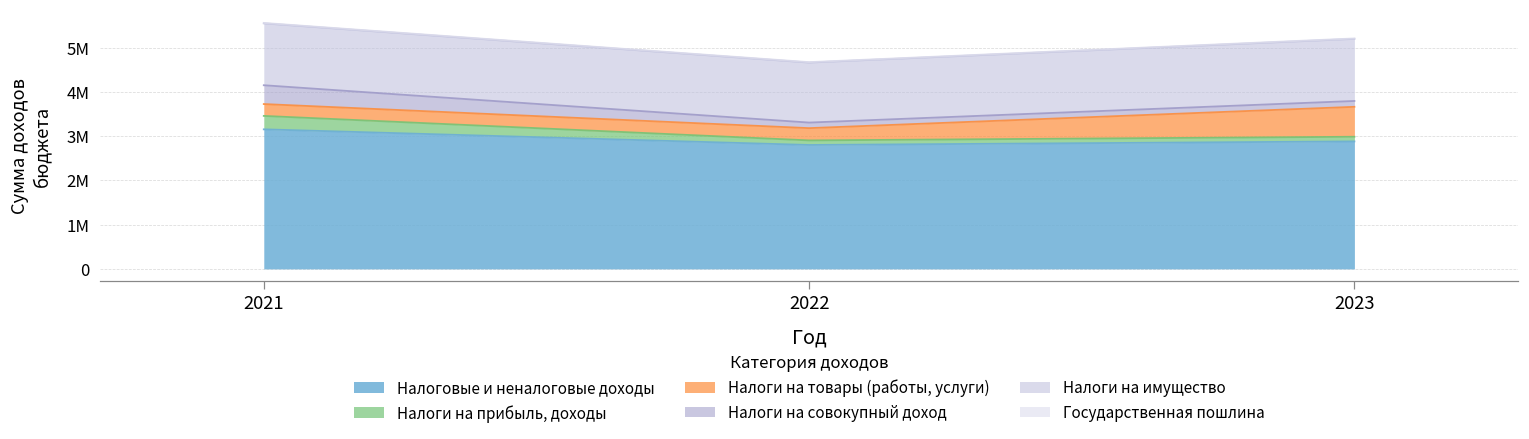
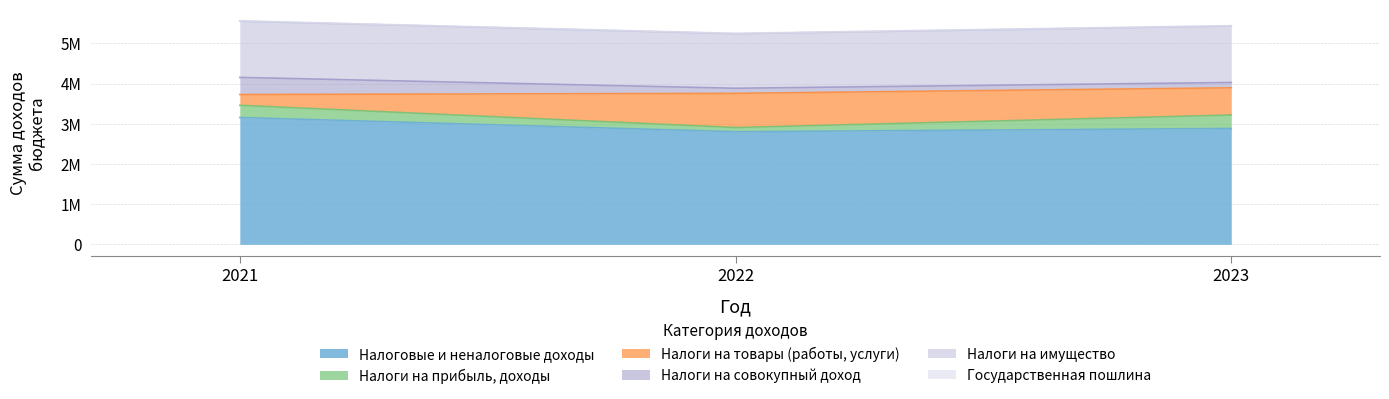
Налоги на товары (работы, услуги), 2022: 0.3М -> 0.9М
Налоги на прибыль, доходы, 2023: 0.1М -> 0.3М
